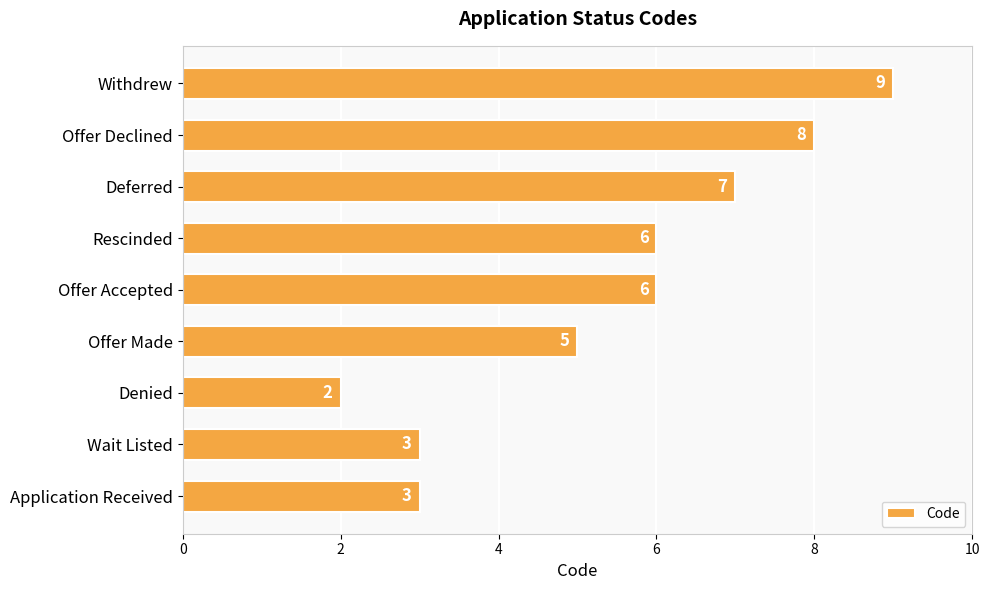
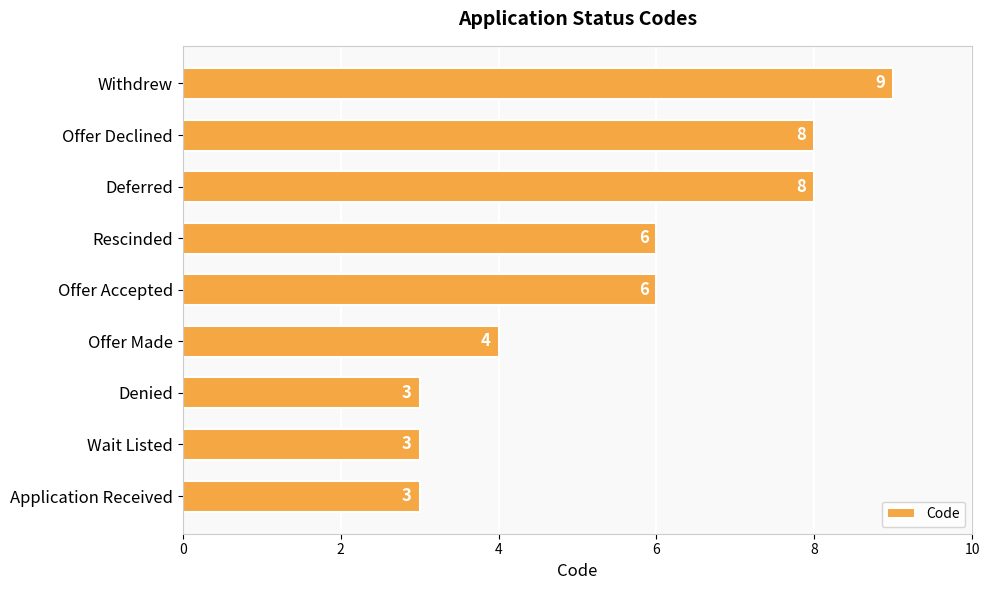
Deferred: 7 -> 8
Offer Made: 5 -> 4
Denied: 2 -> 3
